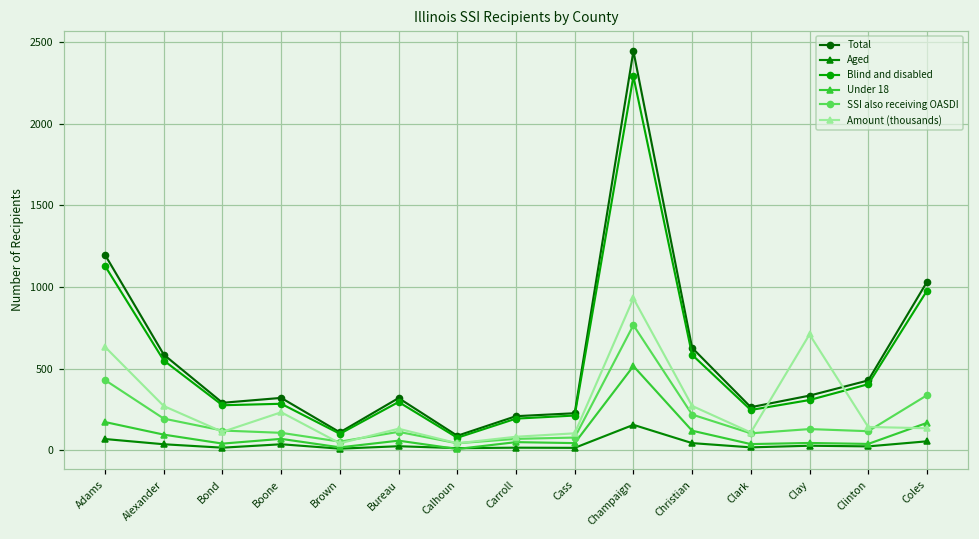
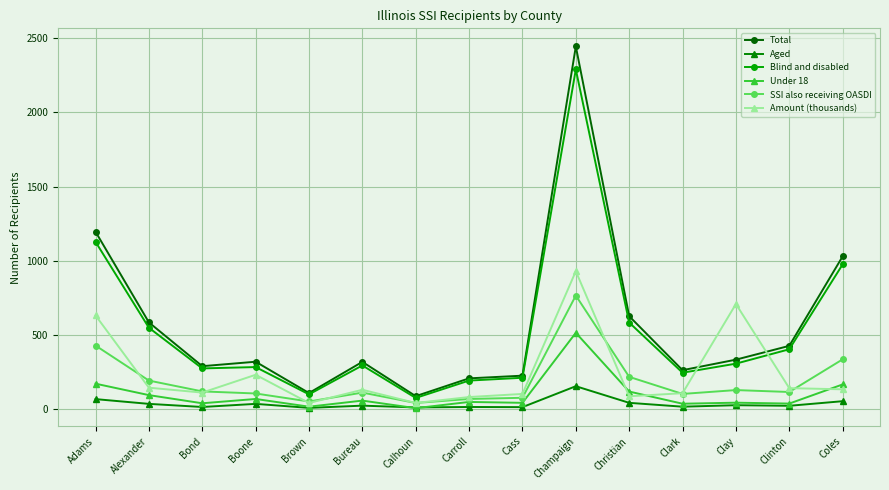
Amount (thousands), Alexander: 270 -> 150
Amount (thousands), Christian: 270 -> 90
